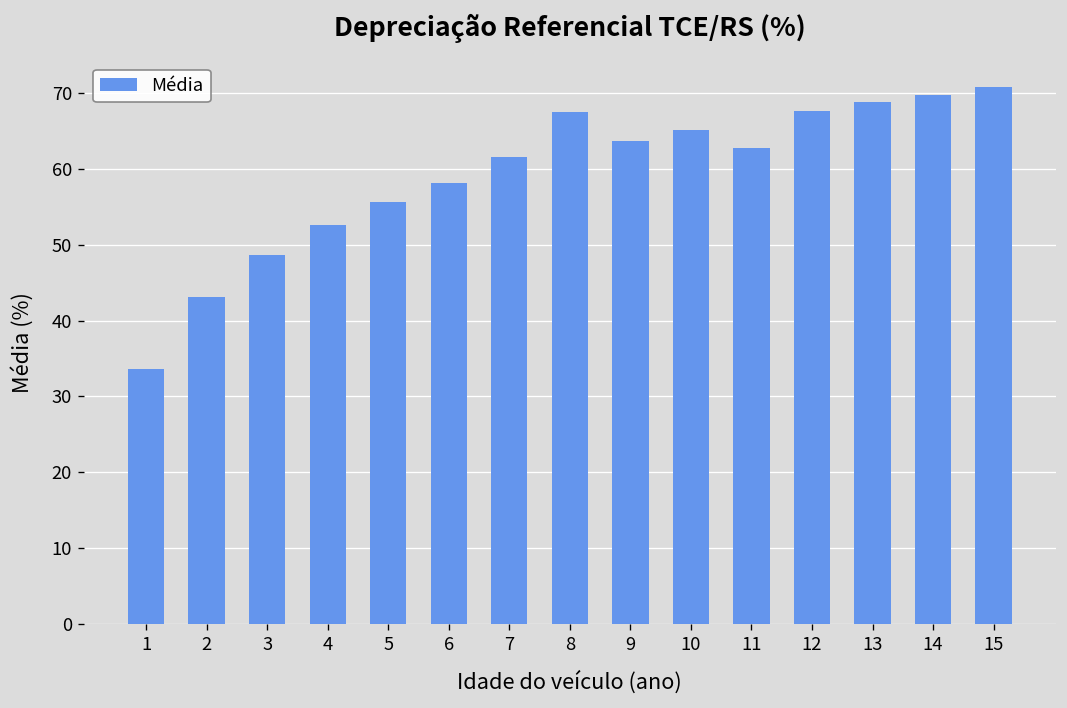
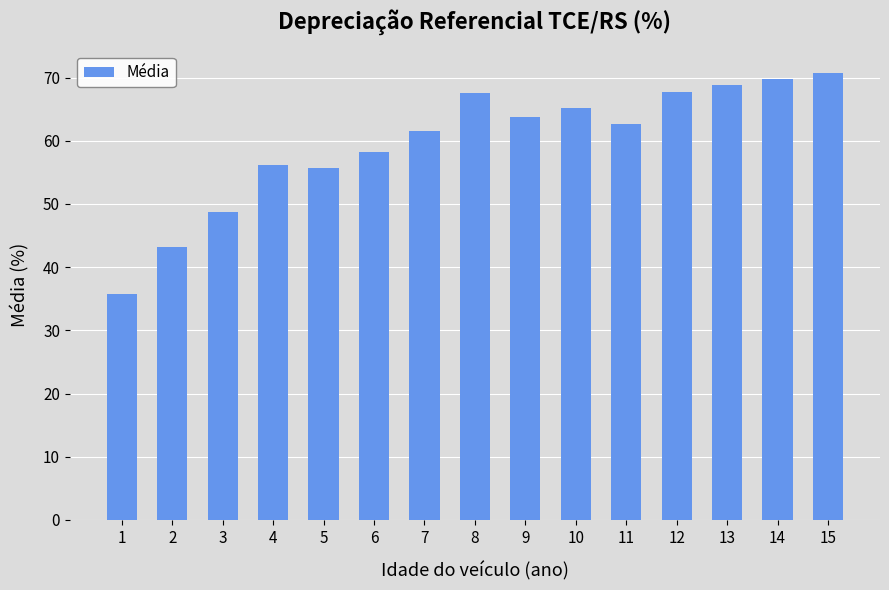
1: 34 -> 36
4: 53 -> 56
